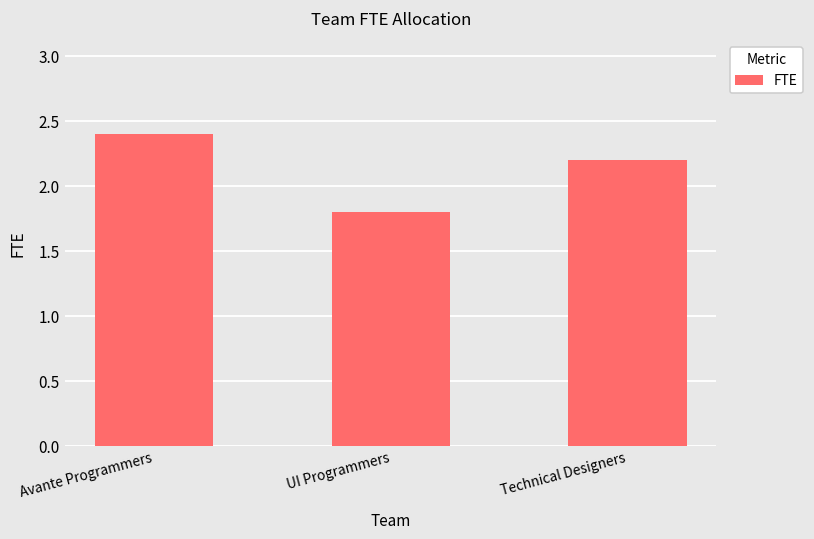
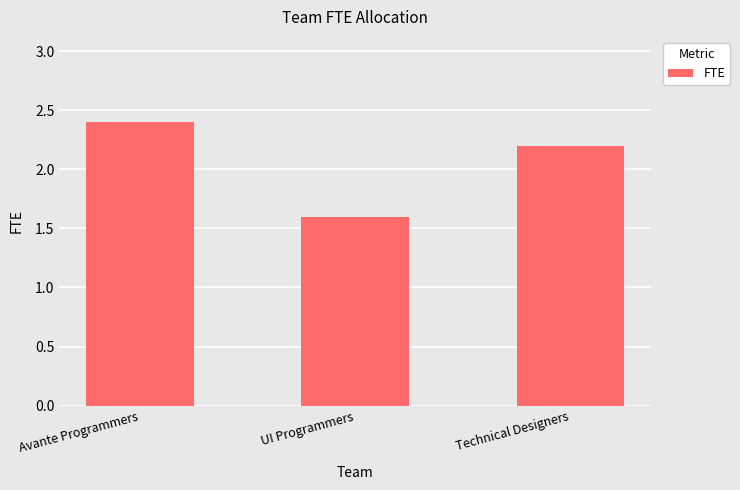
UI Programmers: 1.8 -> 1.6
